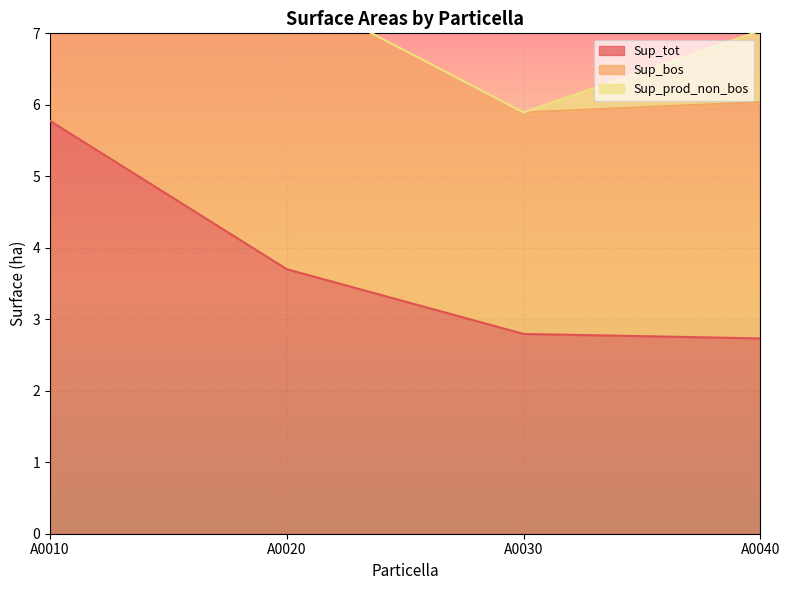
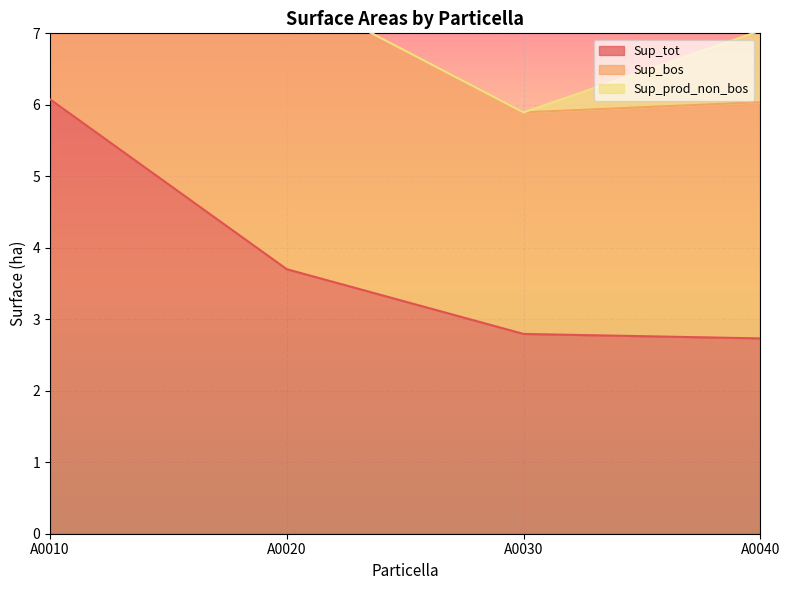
Sup_tot, A0010: 5.8 -> 6.1
